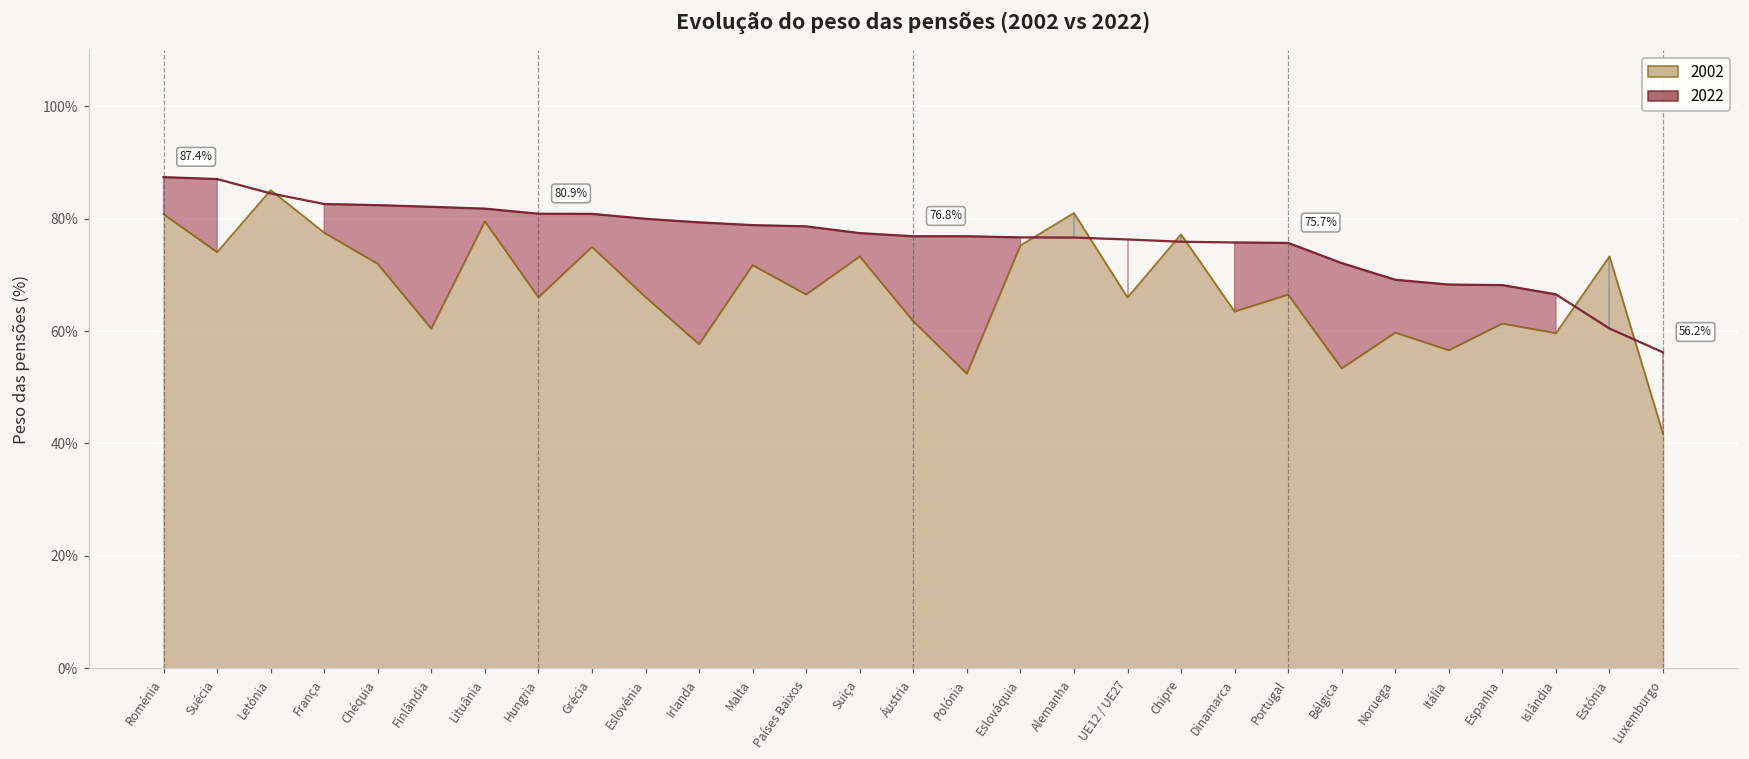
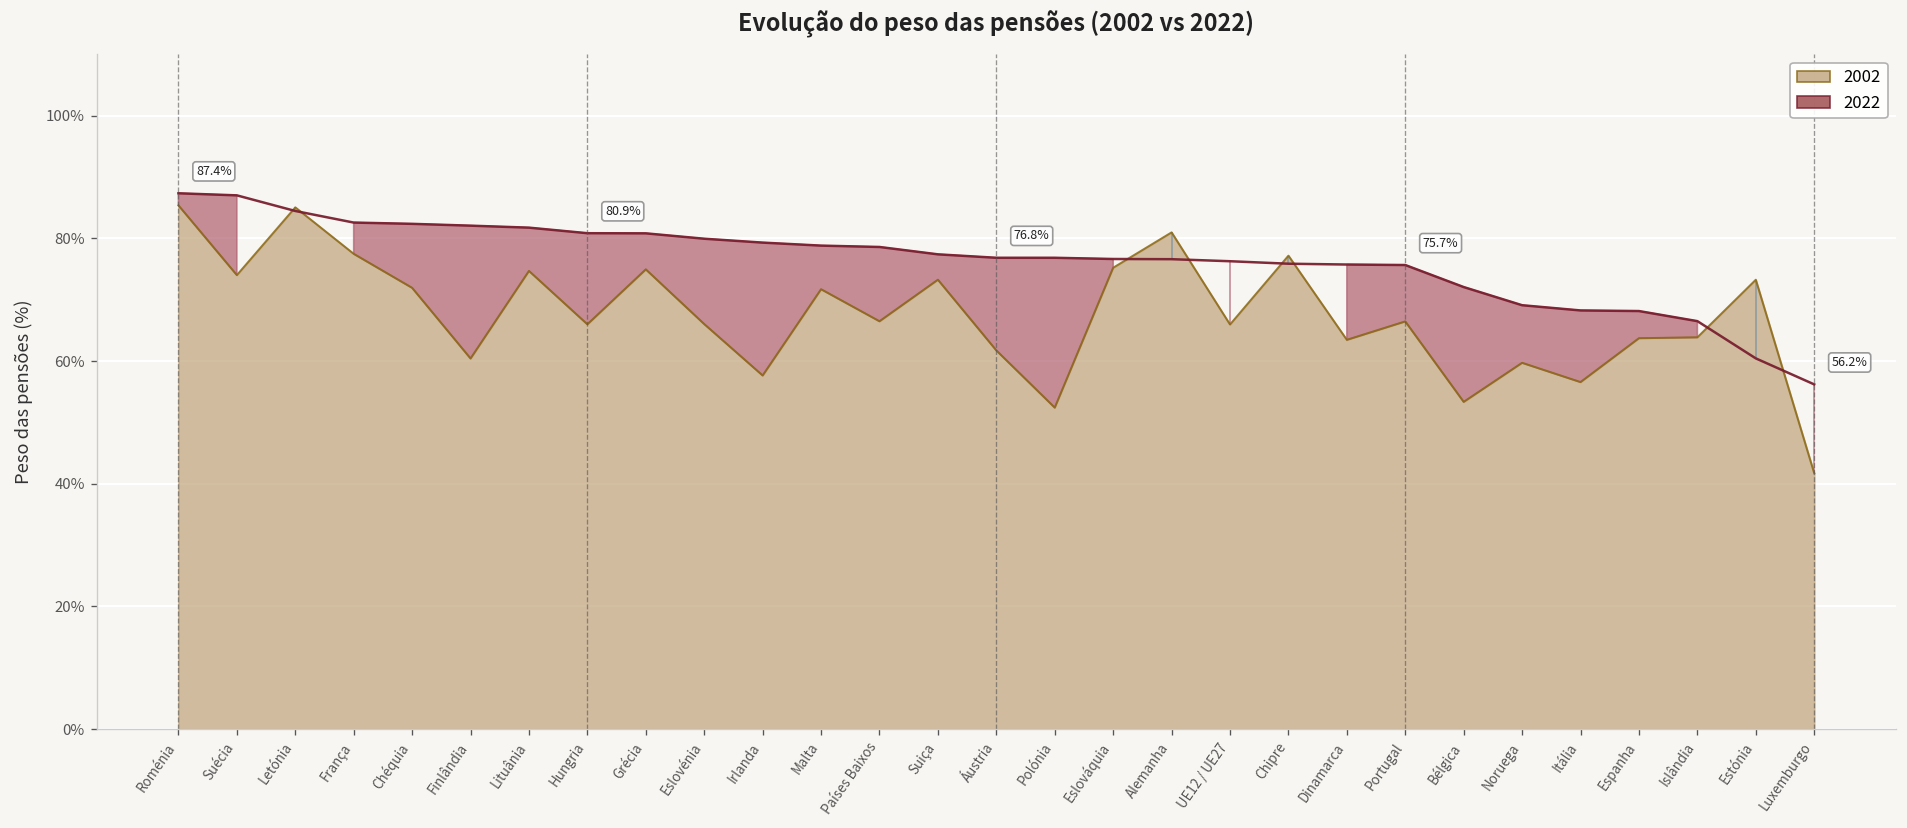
2002, Roménia: 81% -> 85%
2002, Lituânia: 80% -> 75%
2002, Espanha: 61% -> 64%
2002, Islândia: 60% -> 64%
